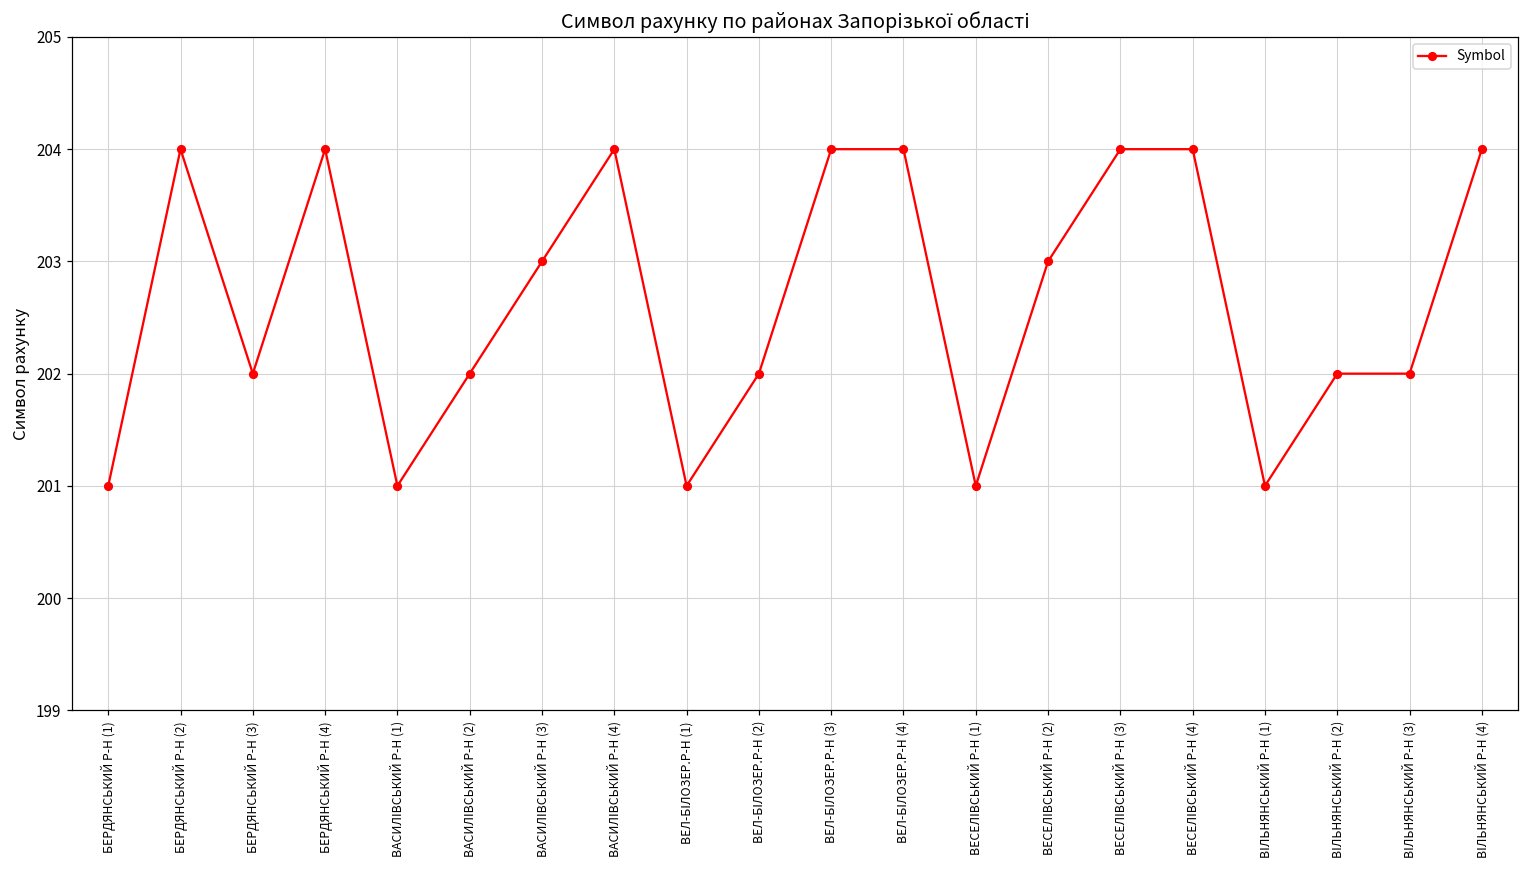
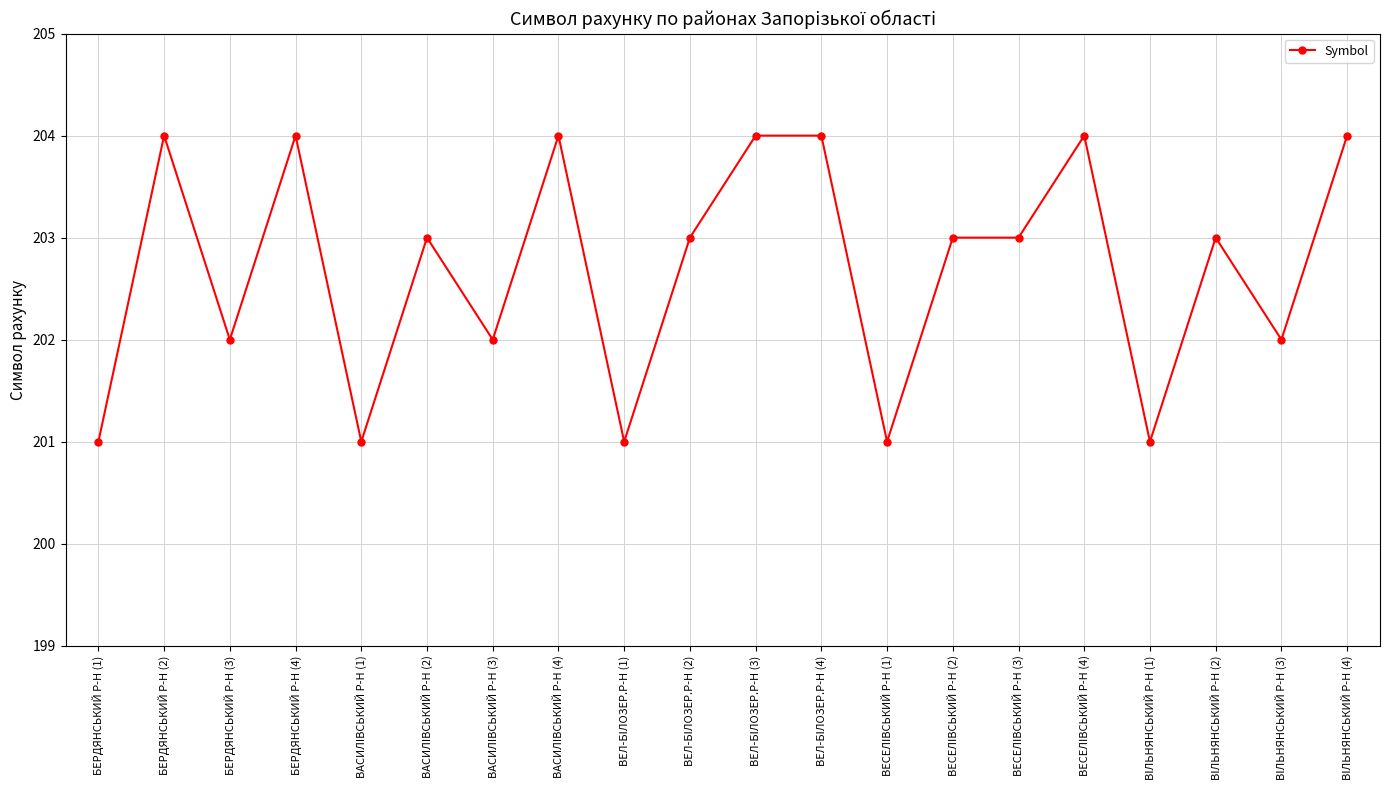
ВАСИЛІВСЬКИЙ Р-Н (2): 202 -> 203
ВАСИЛІВСЬКИЙ Р-Н (3): 203 -> 202
ВЕЛ-БІЛОЗЕР.Р-Н (2): 202 -> 203
ВЕСЕЛІВСЬКИЙ Р-Н (3): 204 -> 203
ВІЛЬНЯНСЬКИЙ Р-Н (2): 202 -> 203
